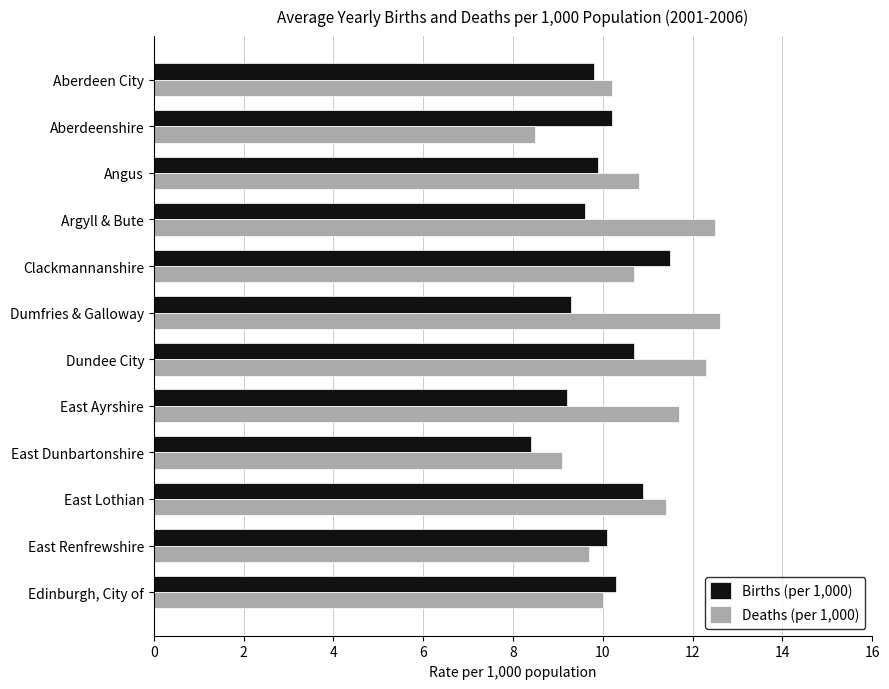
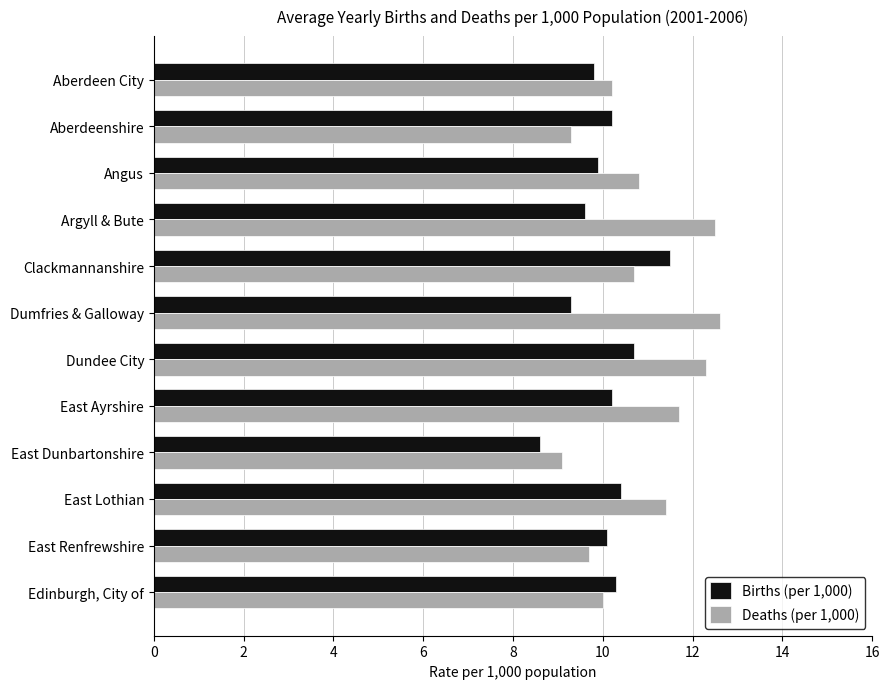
Deaths (per 1,000), Aberdeenshire: 8.5 -> 9.3
Births (per 1,000), East Ayrshire: 9.2 -> 10.2
Births (per 1,000), East Dunbartonshire: 8.4 -> 8.6
Births (per 1,000), East Lothian: 10.9 -> 10.4
